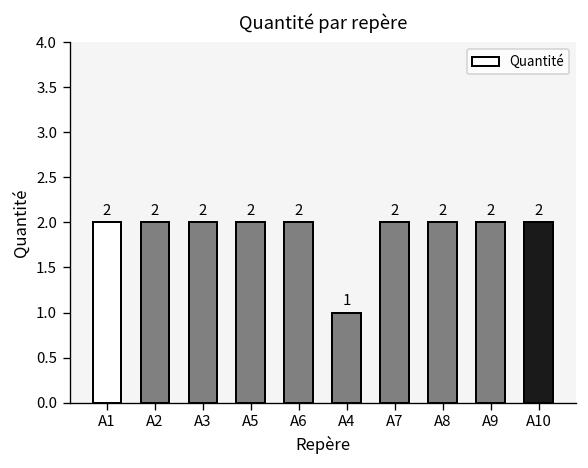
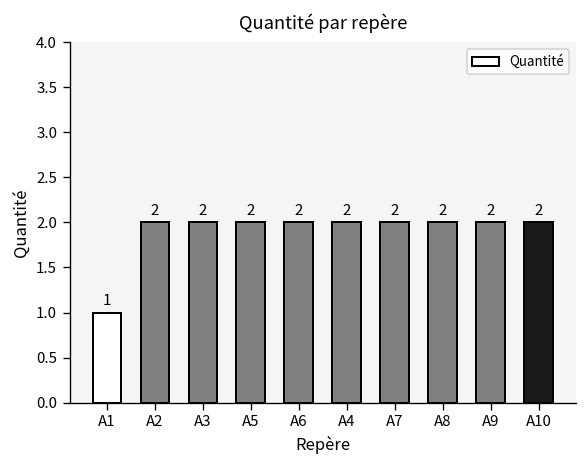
A1: 2 -> 1
A4: 1 -> 2
